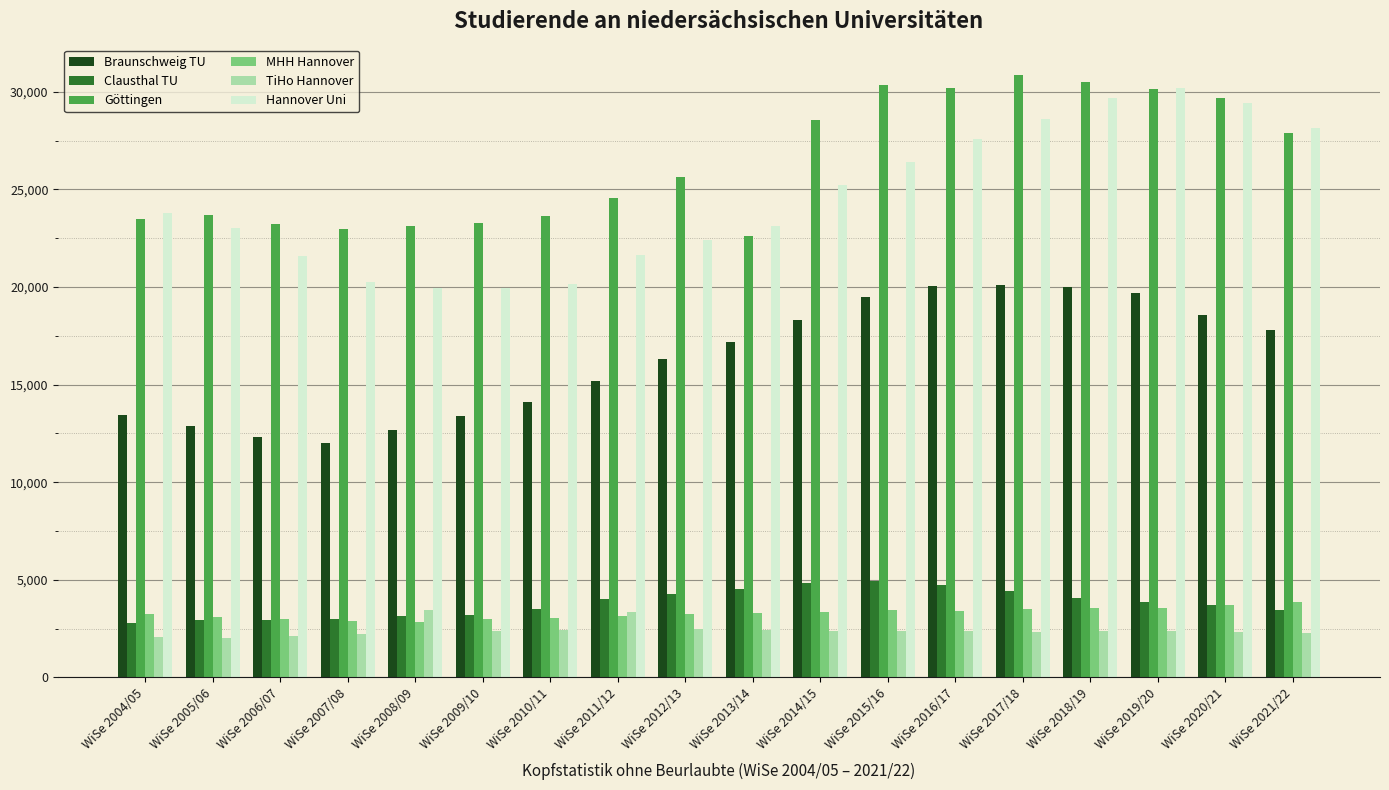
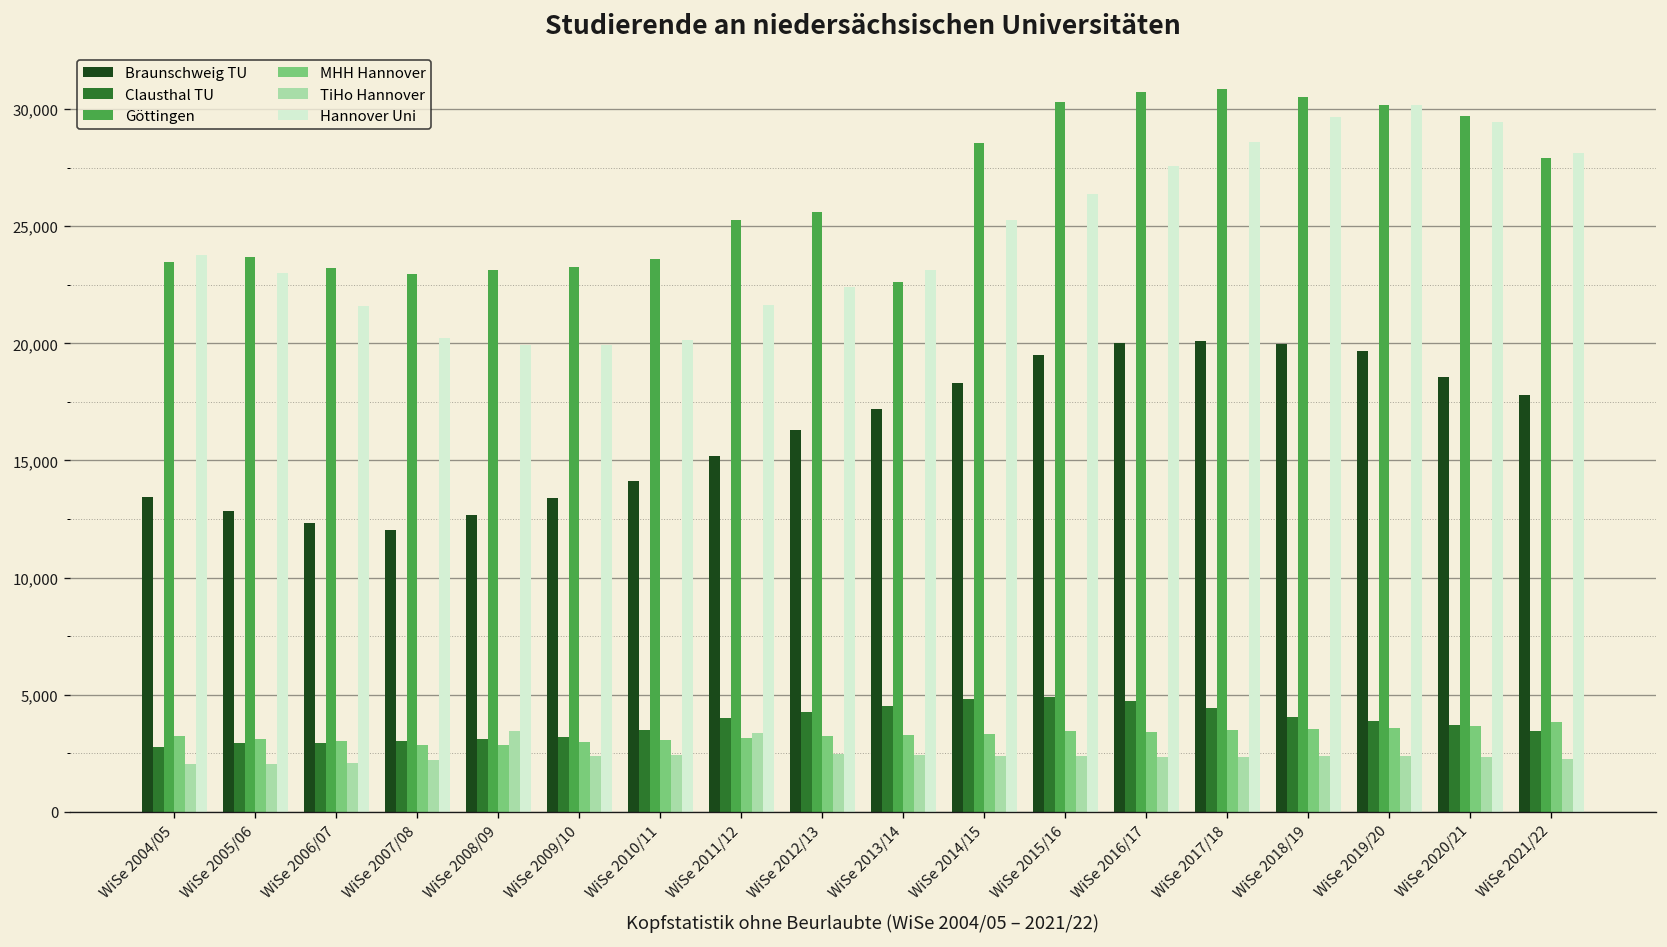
Göttingen, WiSe 2011/12: 24,600 -> 25,300
Göttingen, WiSe 2016/17: 30,200 -> 30,700
